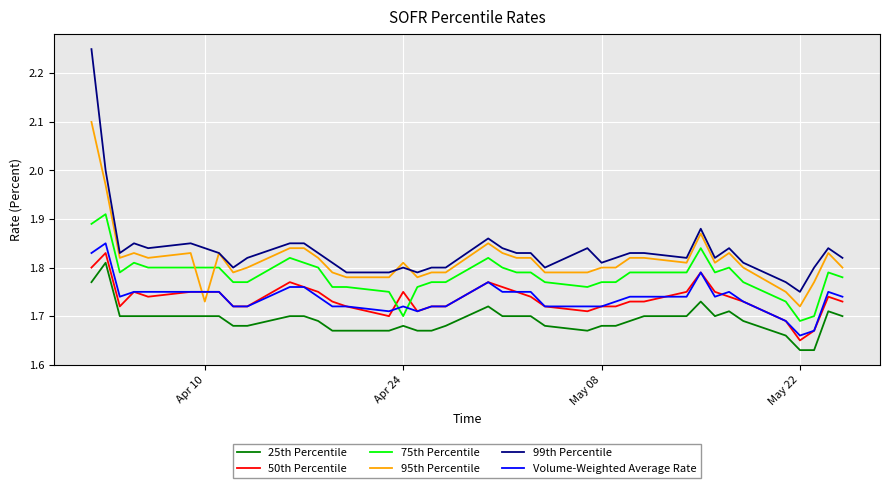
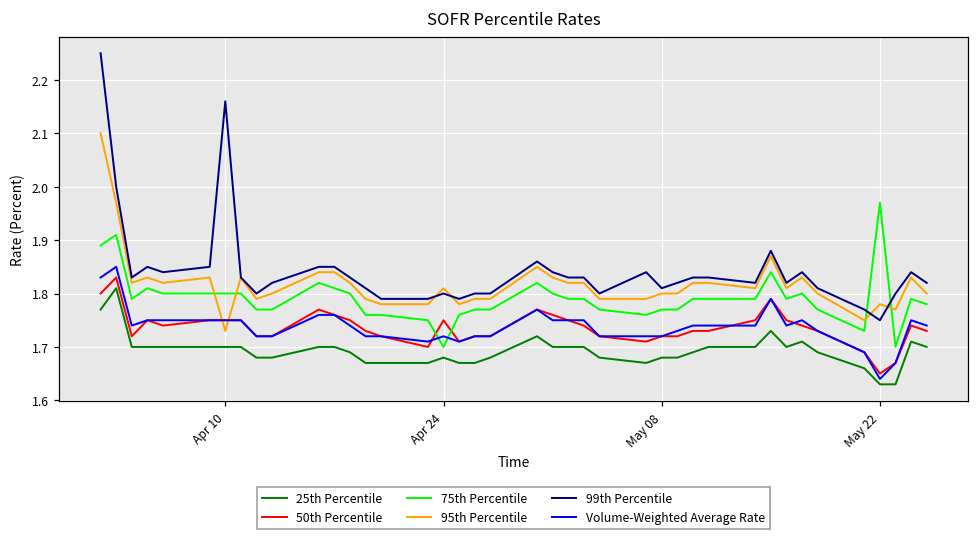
99th Percentile, Apr 10: 1.84 -> 2.16
75th Percentile, May 22: 1.69 -> 1.97
95th Percentile, May 22: 1.72 -> 1.78
Volume-Weighted Average Rate, May 22: 1.66 -> 1.64
